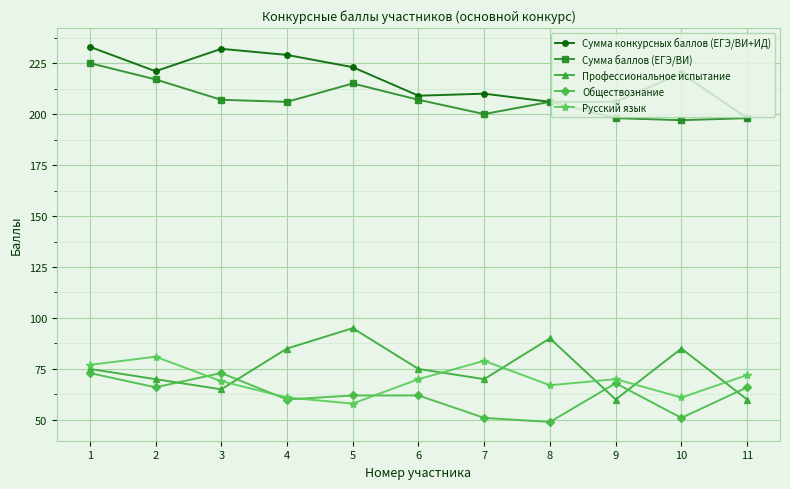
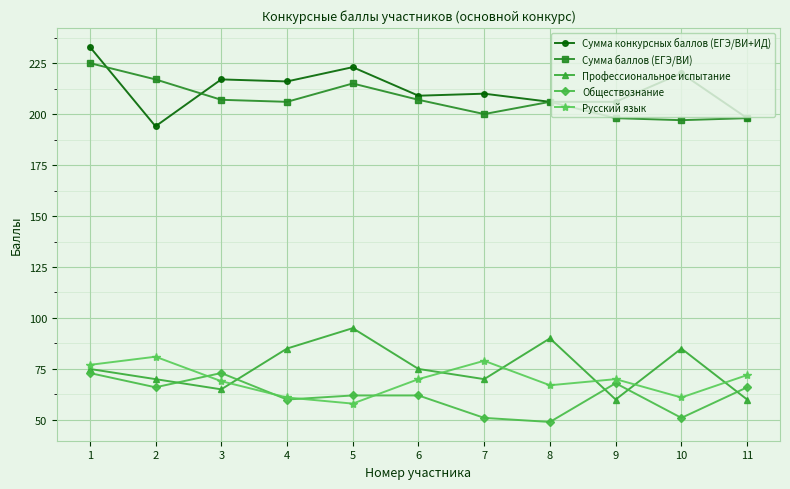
Сумма конкурсных баллов (ЕГЭ/ВИ+ИД), 2: 221 -> 194
Сумма конкурсных баллов (ЕГЭ/ВИ+ИД), 3: 232 -> 217
Сумма конкурсных баллов (ЕГЭ/ВИ+ИД), 4: 229 -> 216
